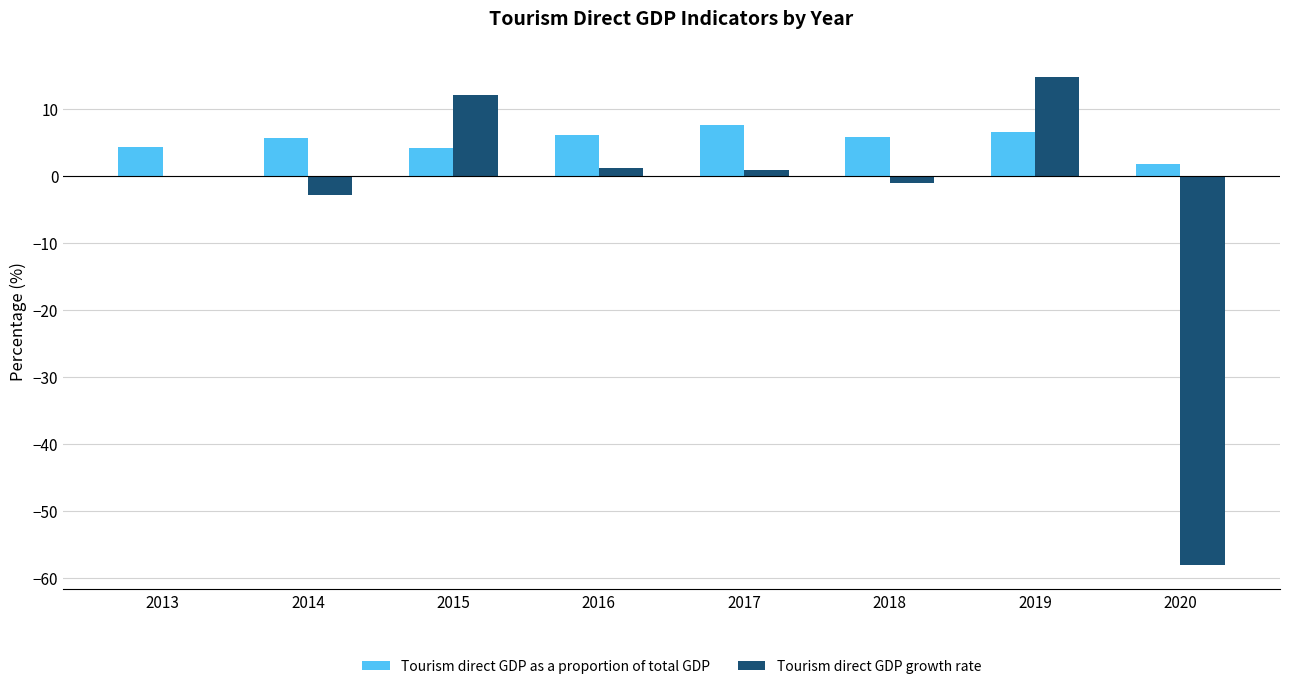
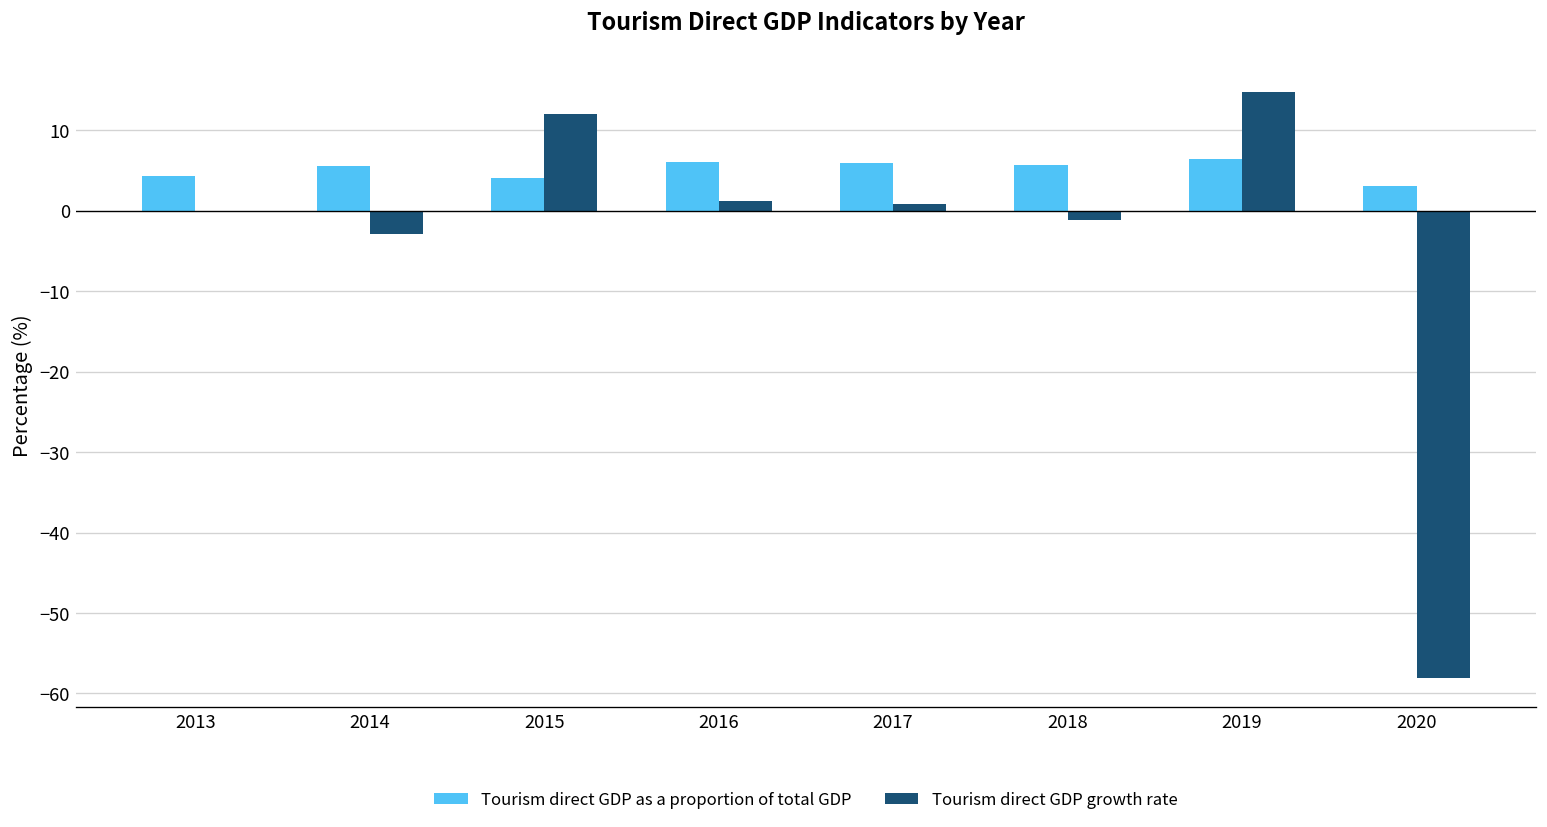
Tourism direct GDP as a proportion of total GDP, 2017: 8 -> 6
Tourism direct GDP as a proportion of total GDP, 2020: 2 -> 3
